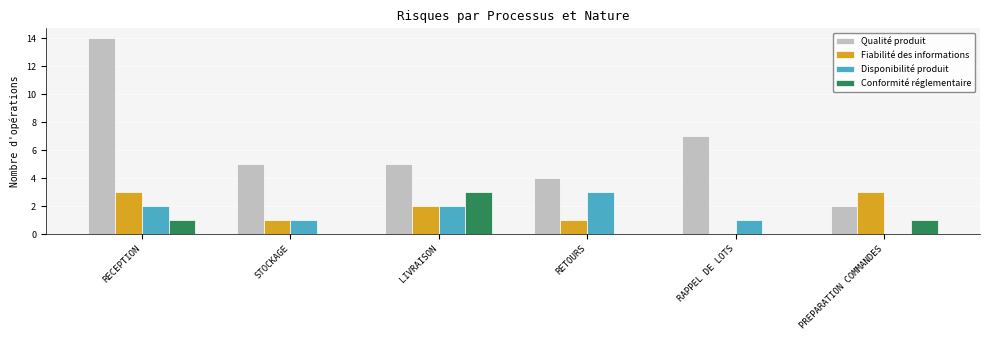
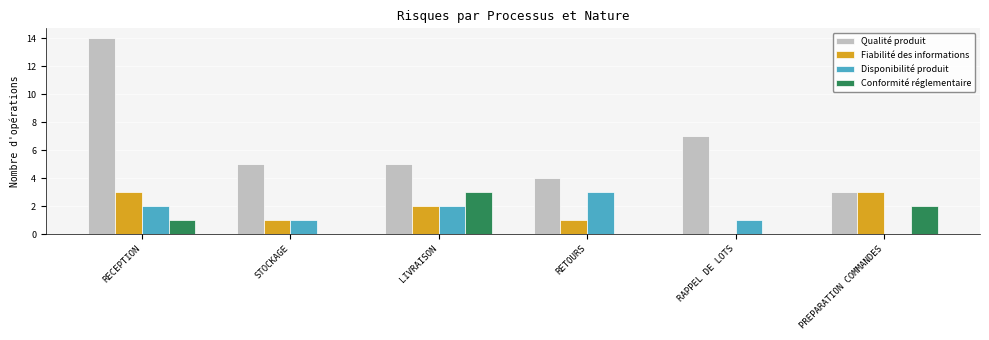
Qualité produit, PREPARATION COMMANDES: 2 -> 3
Conformité réglementaire, PREPARATION COMMANDES: 1 -> 2
